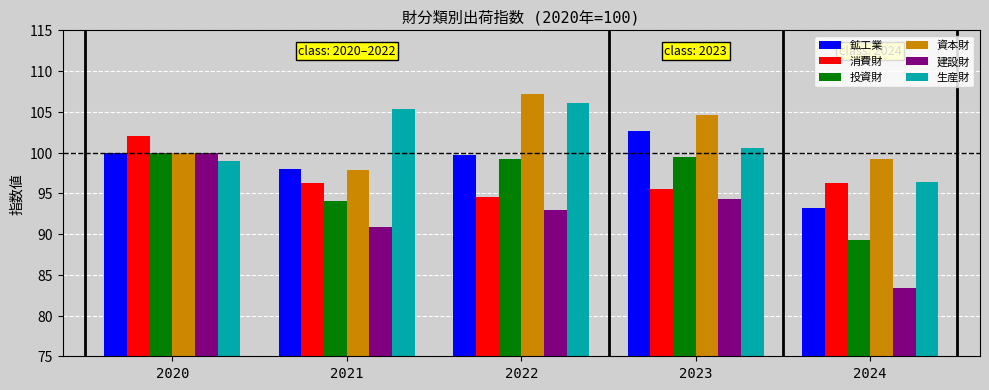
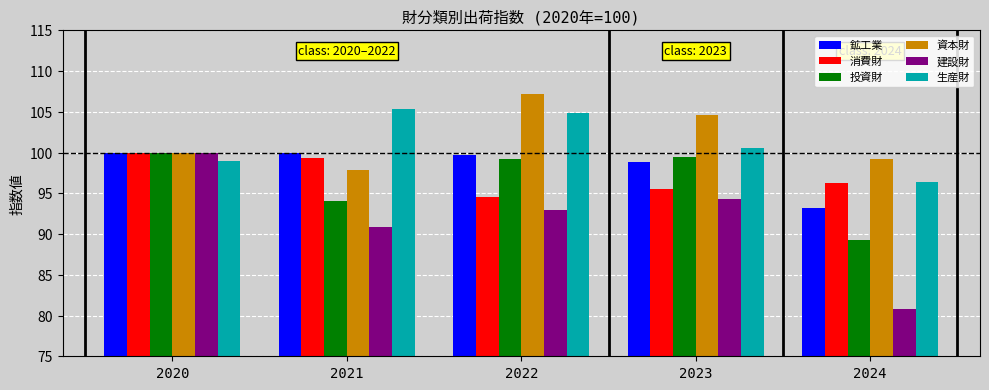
消費財, 2020: 102 -> 100
鉱工業, 2021: 98 -> 100
消費財, 2021: 96 -> 99
生産財, 2022: 106 -> 105
鉱工業, 2023: 103 -> 99
建設財, 2024: 83 -> 81
